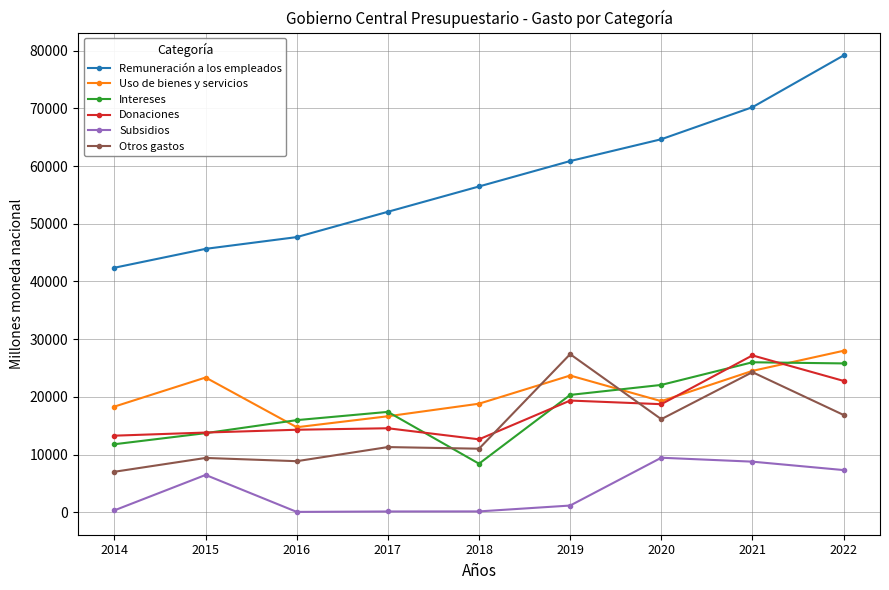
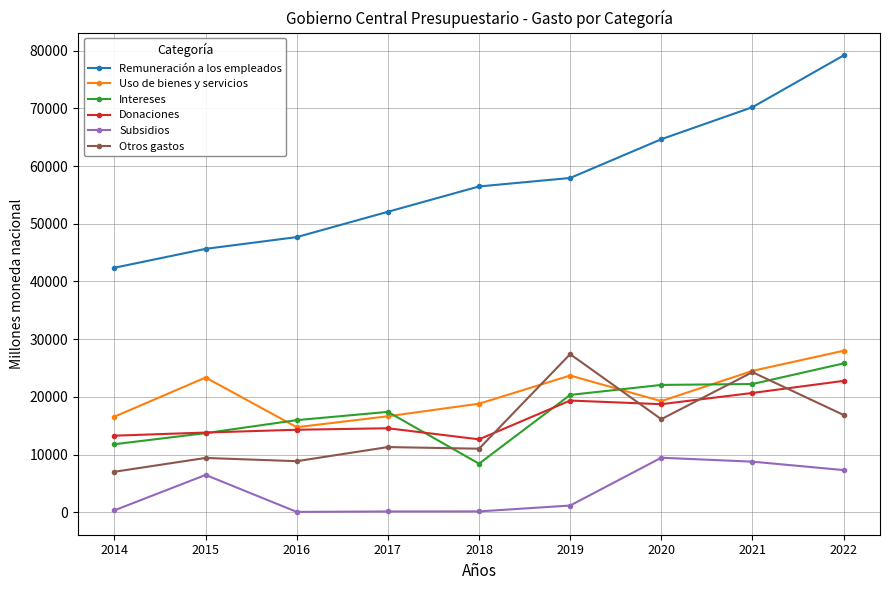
Uso de bienes y servicios, 2014: 18000 -> 17000
Remuneración a los empleados, 2019: 61000 -> 58000
Intereses, 2021: 26000 -> 22000
Donaciones, 2021: 27000 -> 21000
